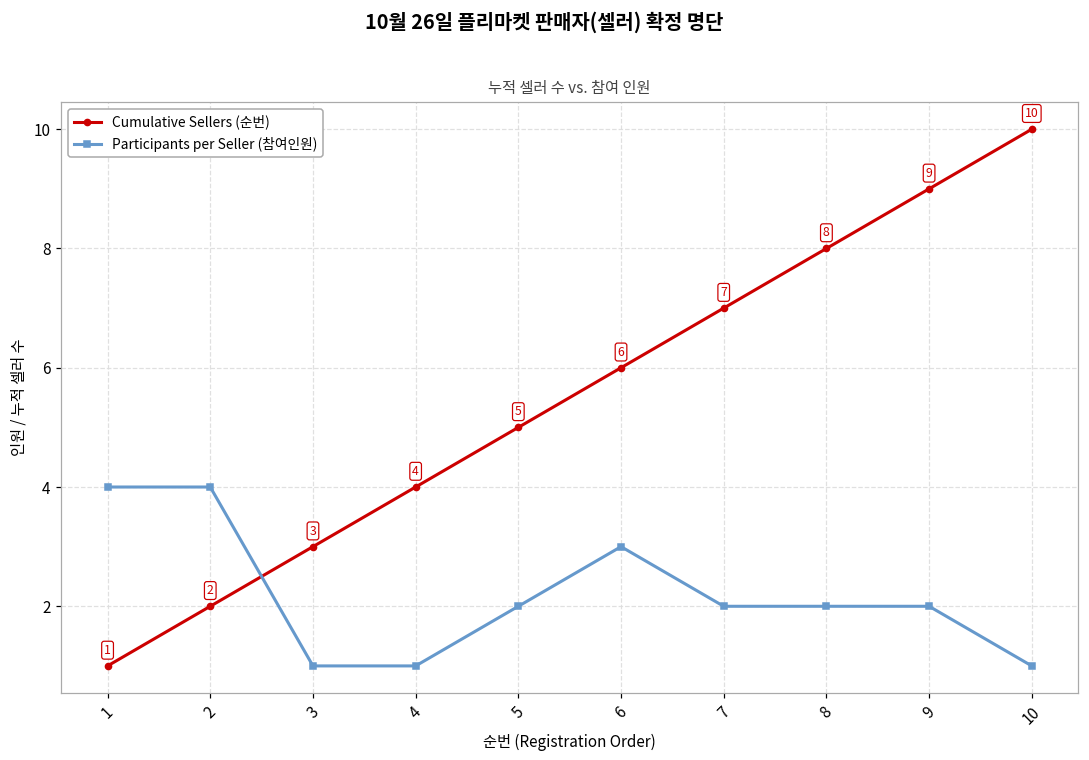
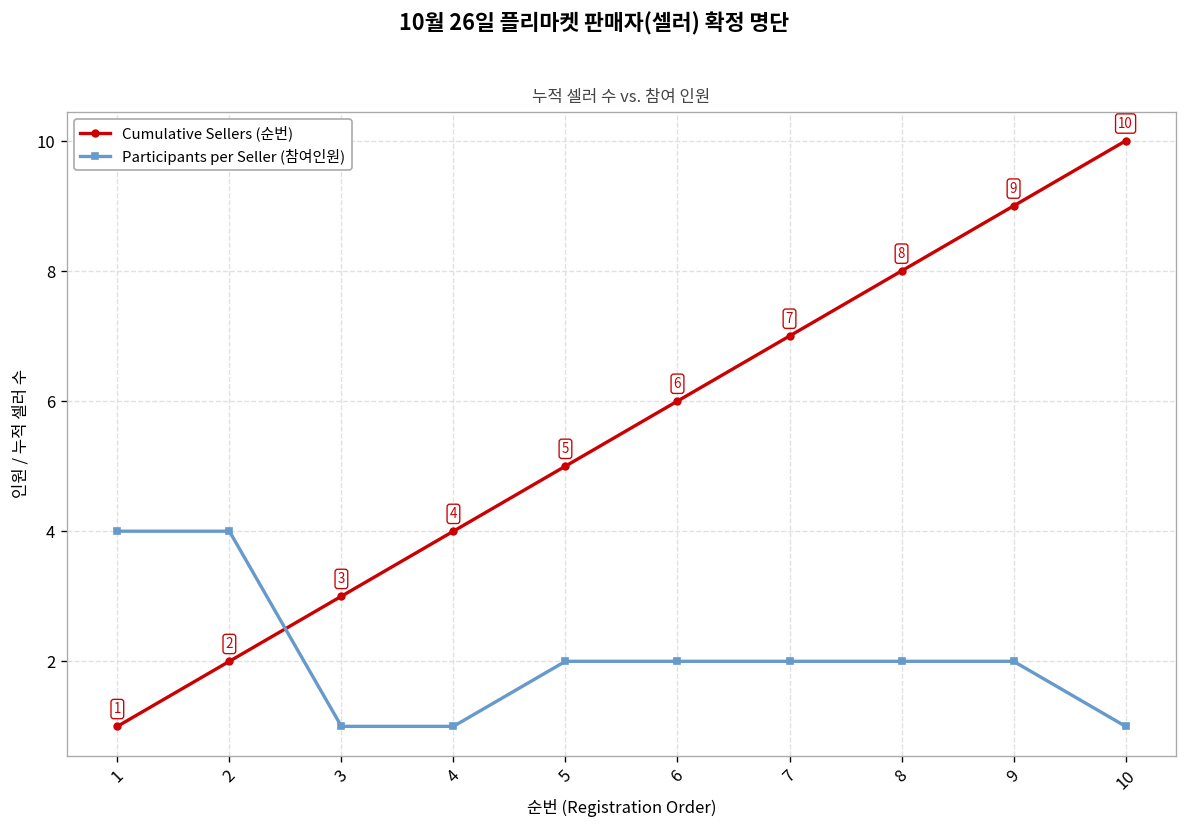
Participants per Seller (참여인원), 6: 3 -> 2
